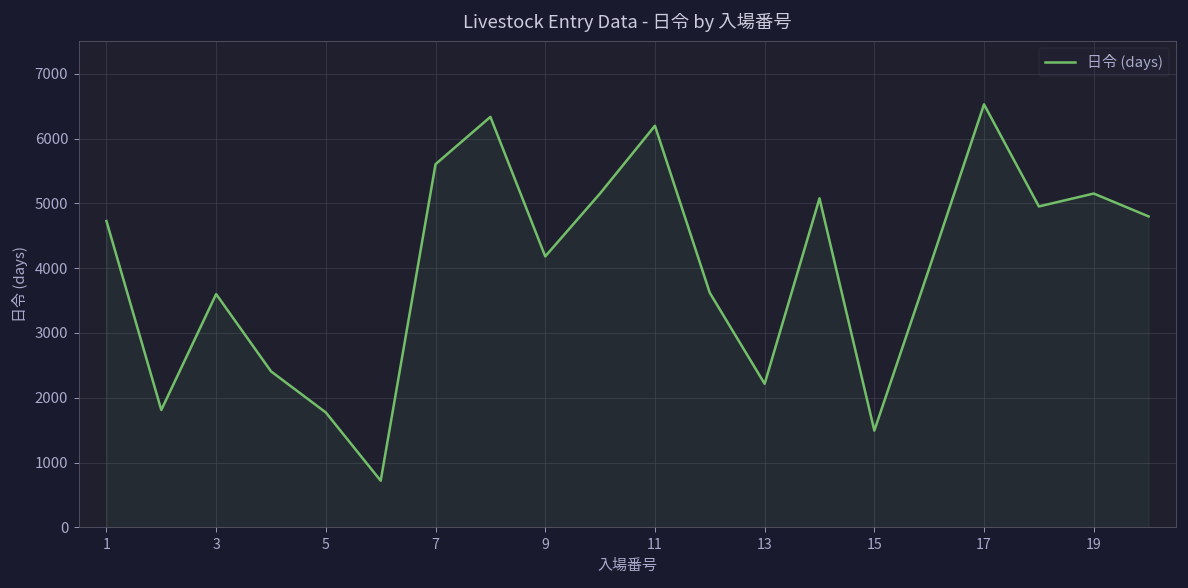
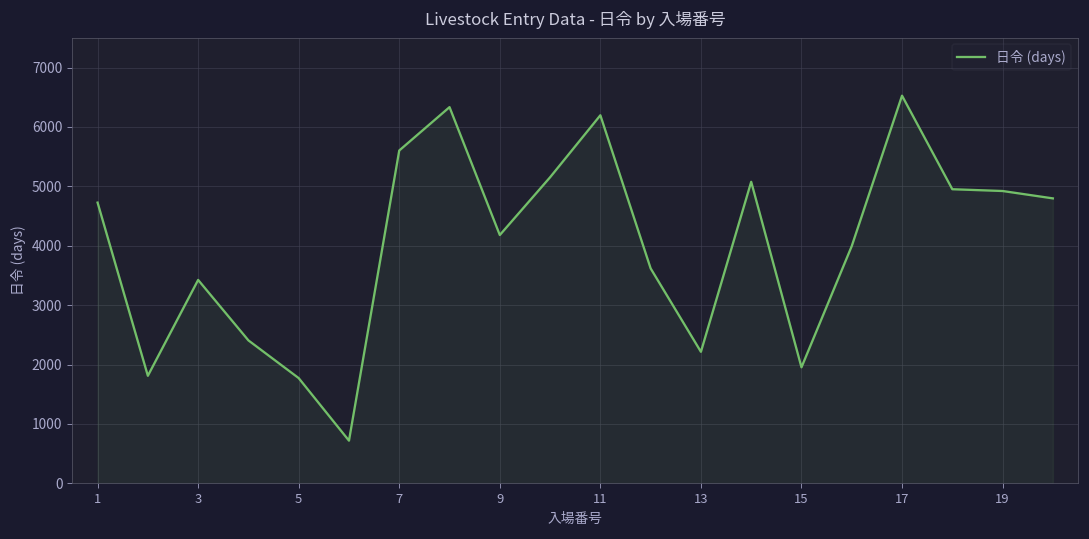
3: 3600 -> 3400
15: 1500 -> 2000
19: 5200 -> 4900
